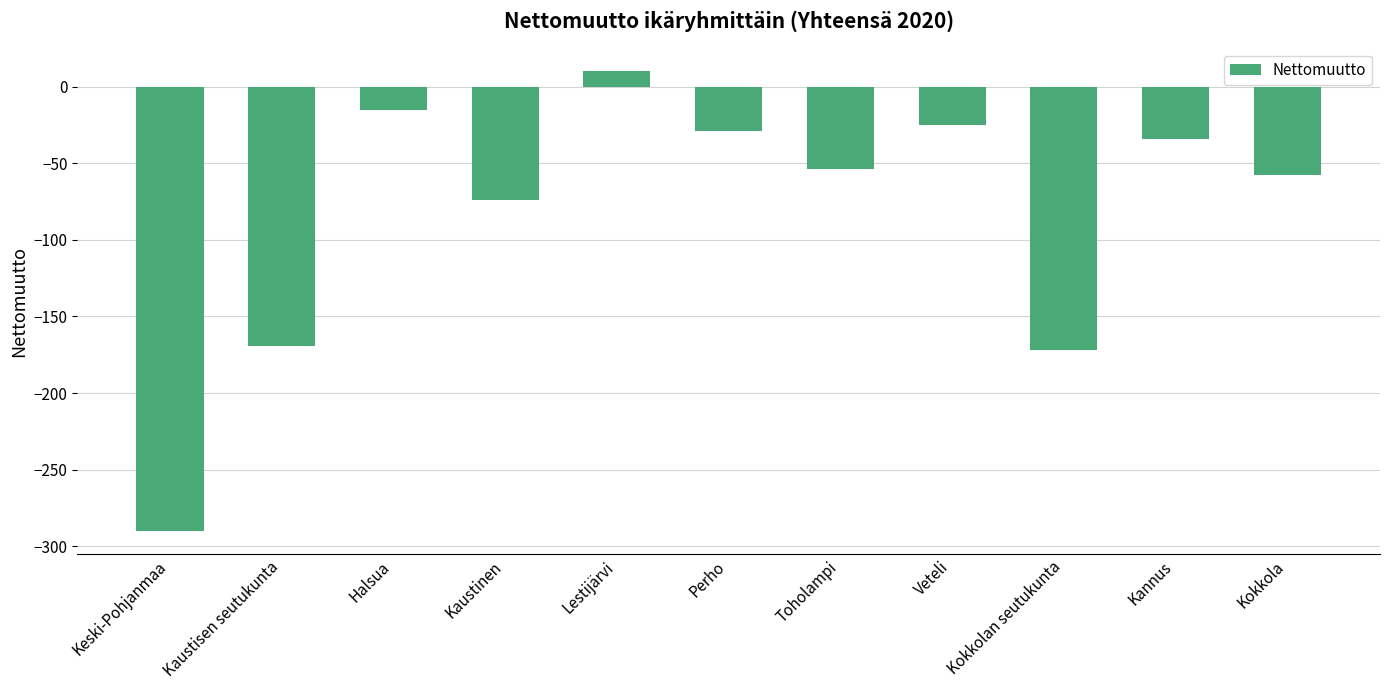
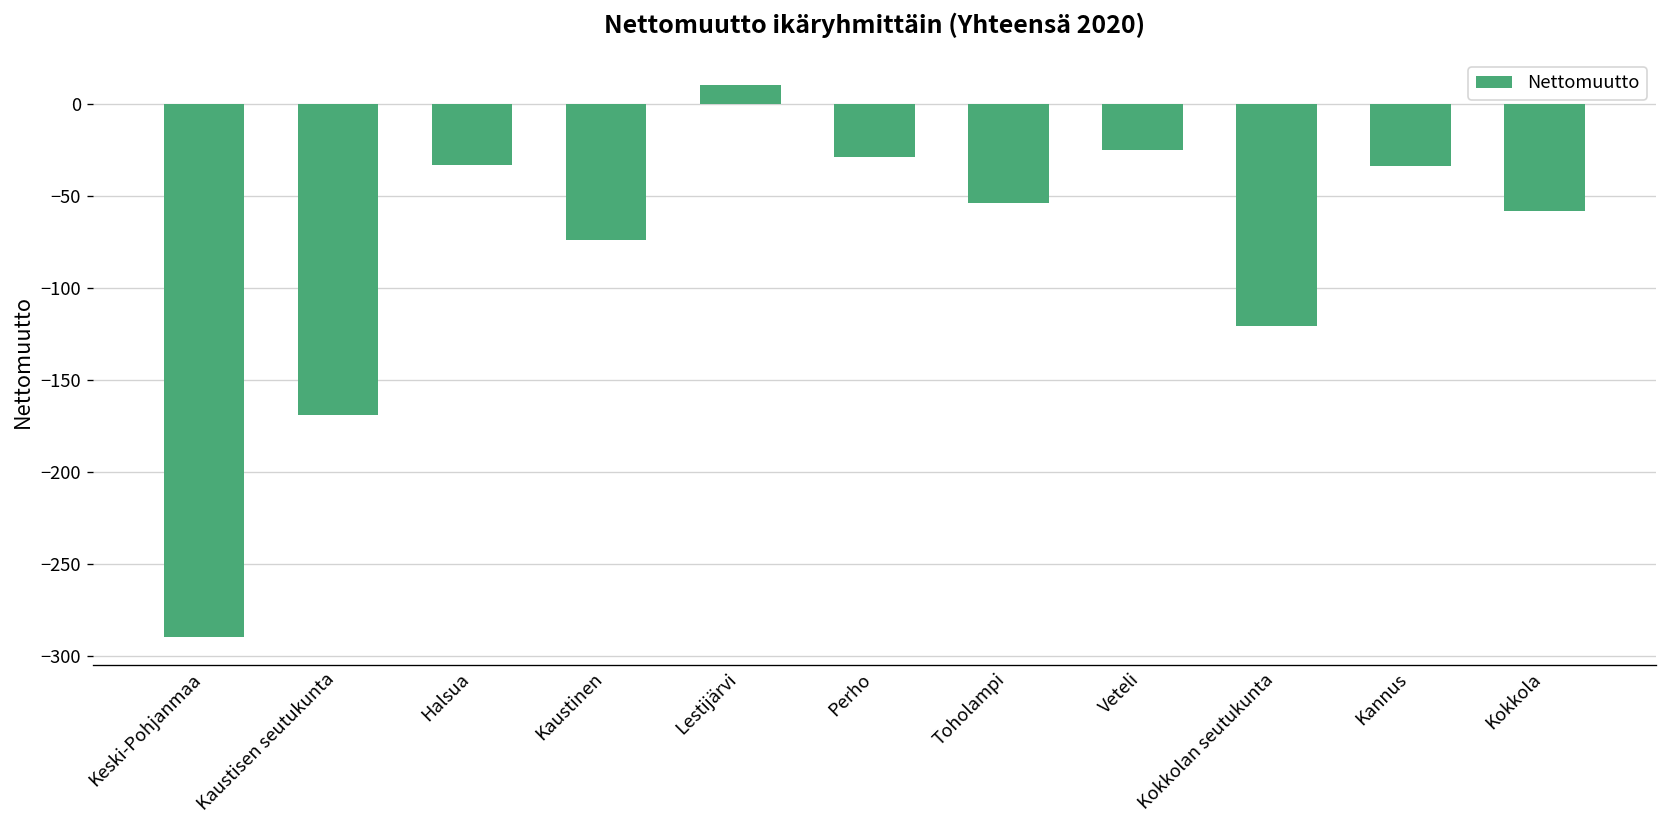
Halsua: -15 -> -33
Kokkolan seutukunta: -172 -> -121
